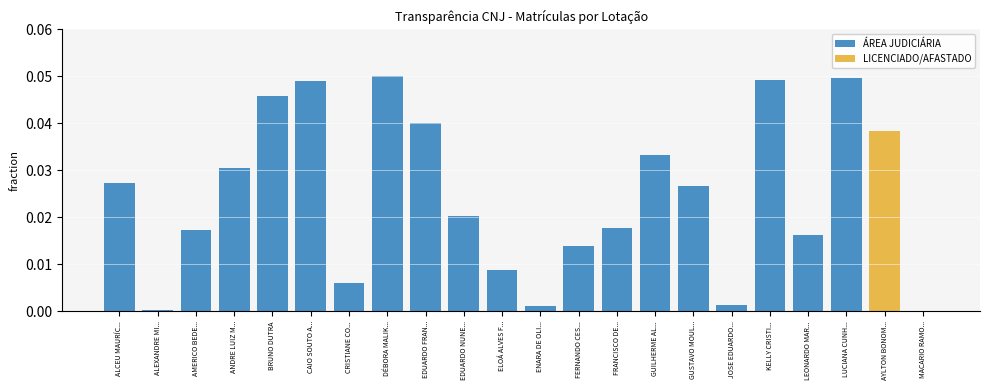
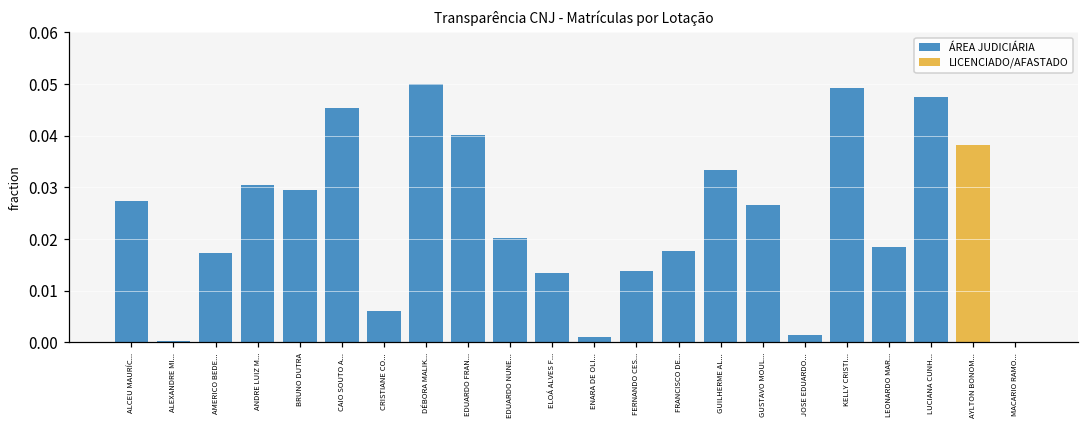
ÁREA JUDICIÁRIA, BRUNO DUTRA: 0.046 -> 0.029
ÁREA JUDICIÁRIA, CAIO SOUTO A...: 0.049 -> 0.045
ÁREA JUDICIÁRIA, ELOÁ ALVES F...: 0.009 -> 0.013
ÁREA JUDICIÁRIA, LEONARDO MAR...: 0.016 -> 0.018
ÁREA JUDICIÁRIA, LUCIANA CUNH...: 0.050 -> 0.048
